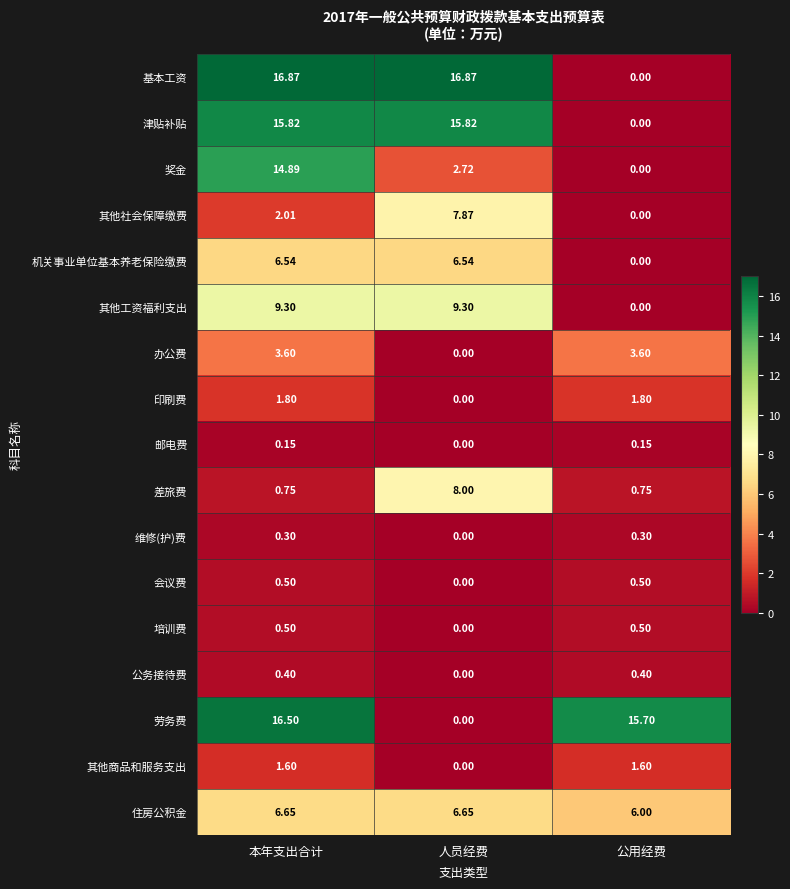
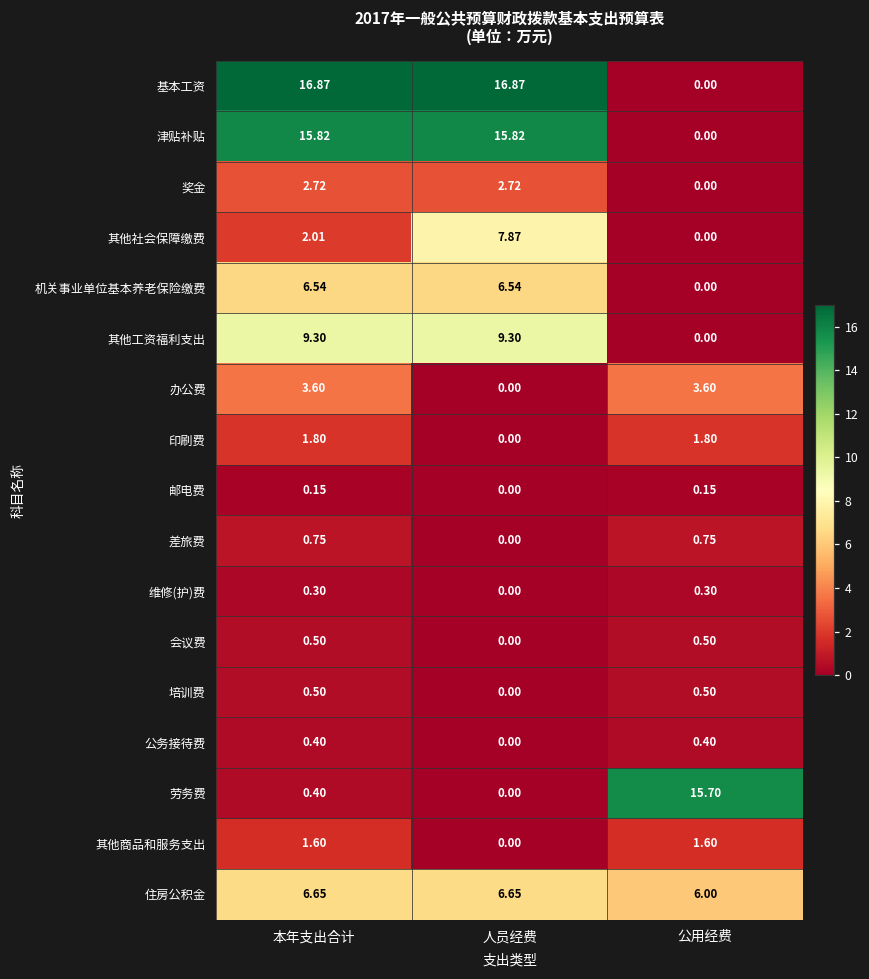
奖金, 本年支出合计: 14.89 -> 2.72
差旅费, 人员经费: 8.00 -> 0.00
劳务费, 本年支出合计: 16.50 -> 0.40
